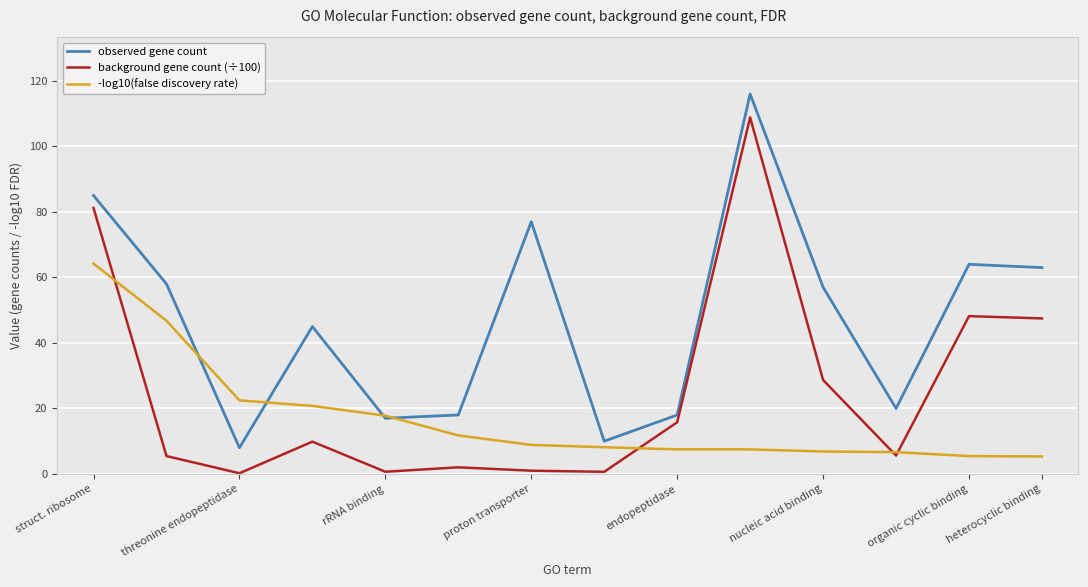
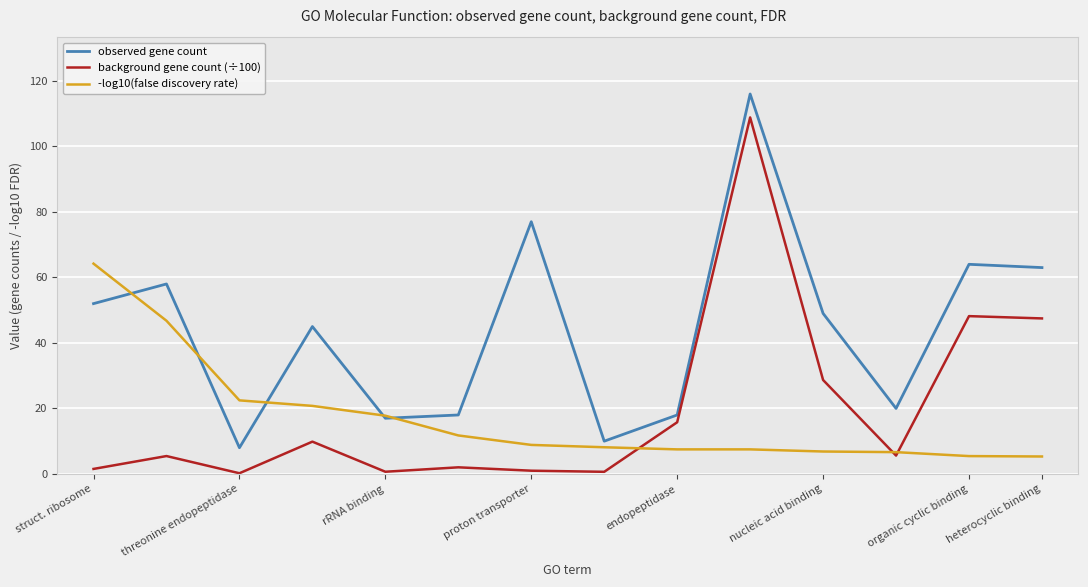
observed gene count, struct. ribosome: 85 -> 52
background gene count (÷100), struct. ribosome: 81 -> 2
observed gene count, nucleic acid binding: 57 -> 49
